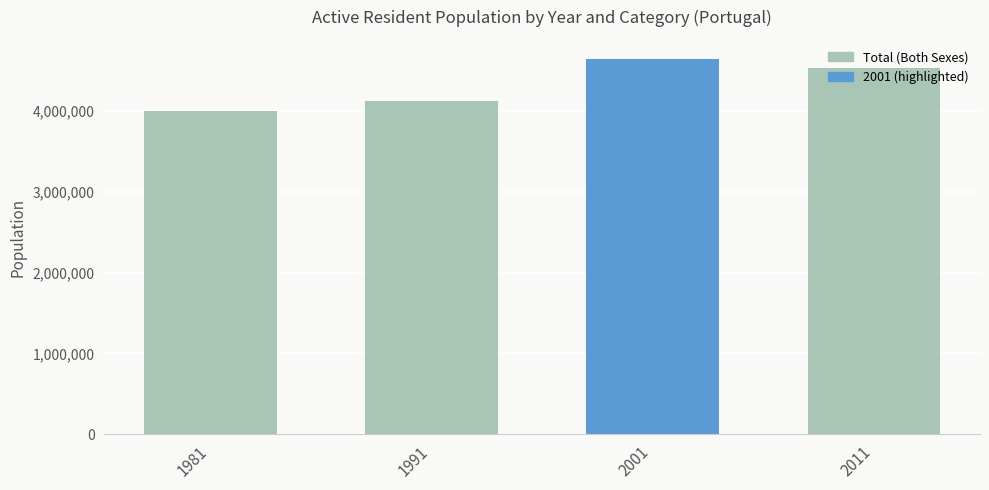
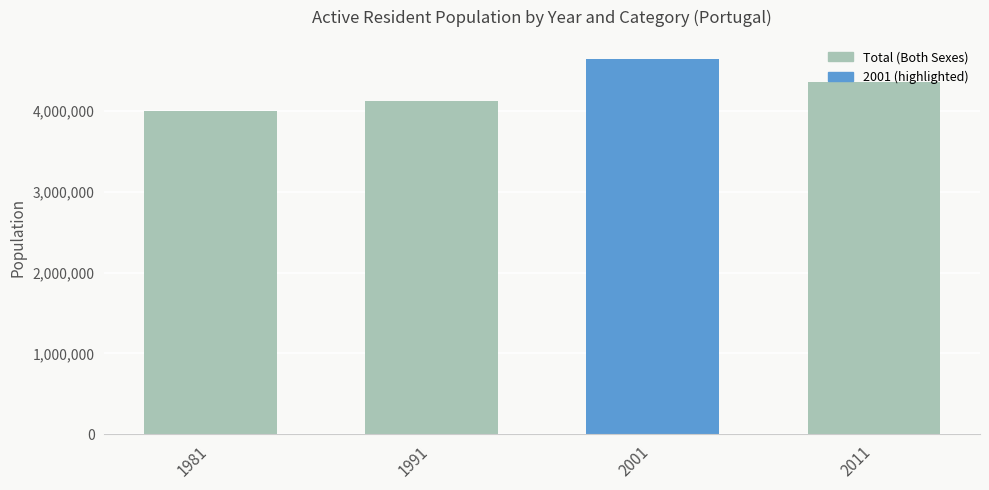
2011: 4,500,000 -> 4,400,000
